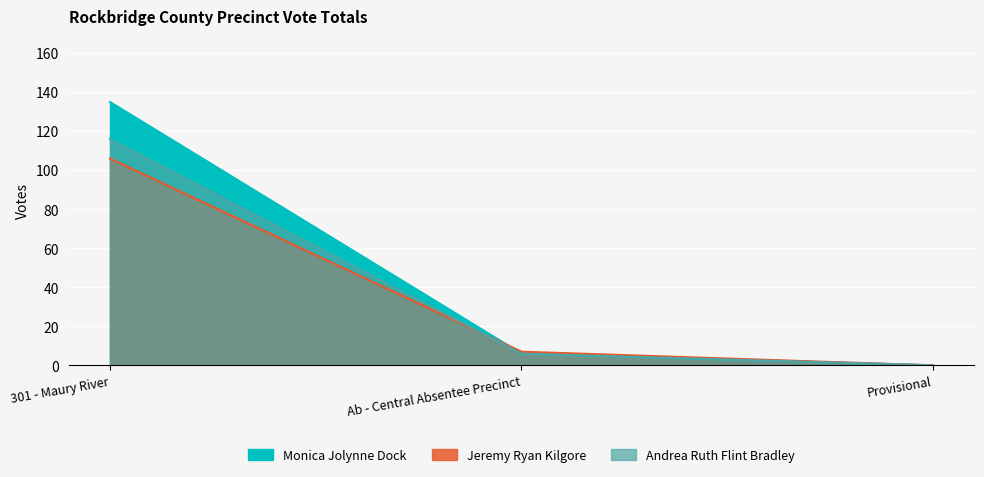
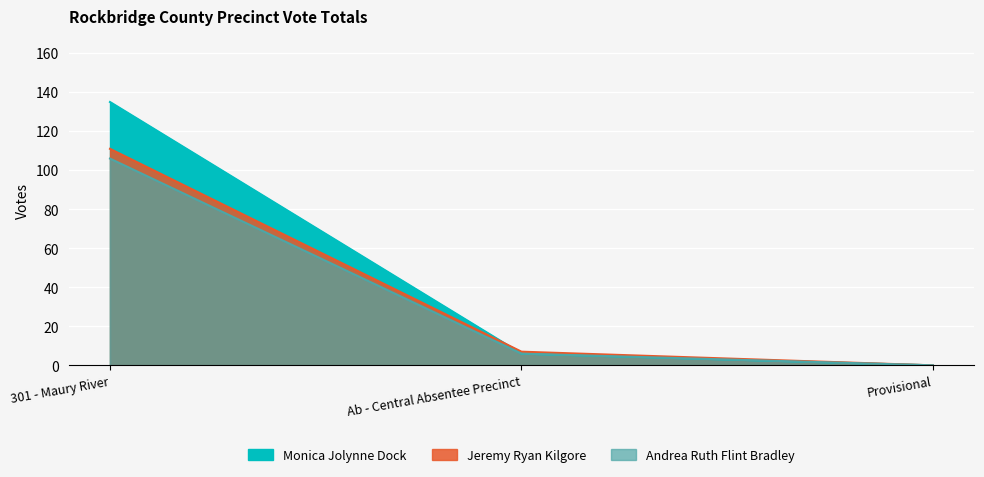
Jeremy Ryan Kilgore, 301 - Maury River: 106 -> 111
Andrea Ruth Flint Bradley, 301 - Maury River: 116 -> 106
